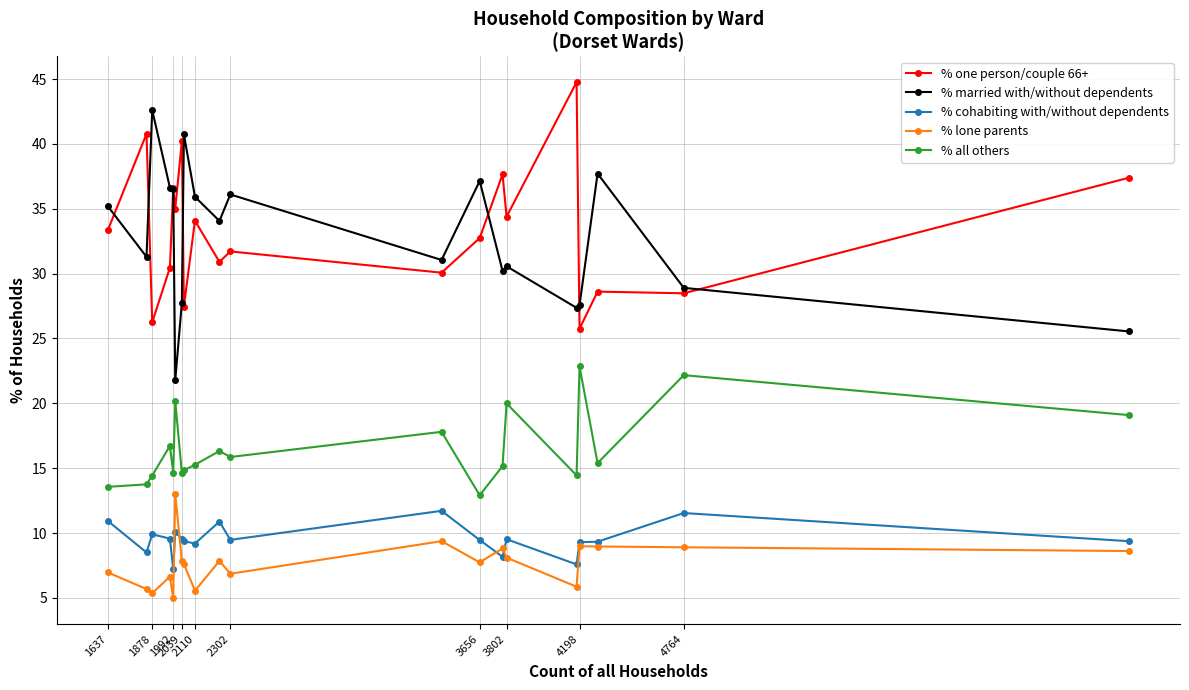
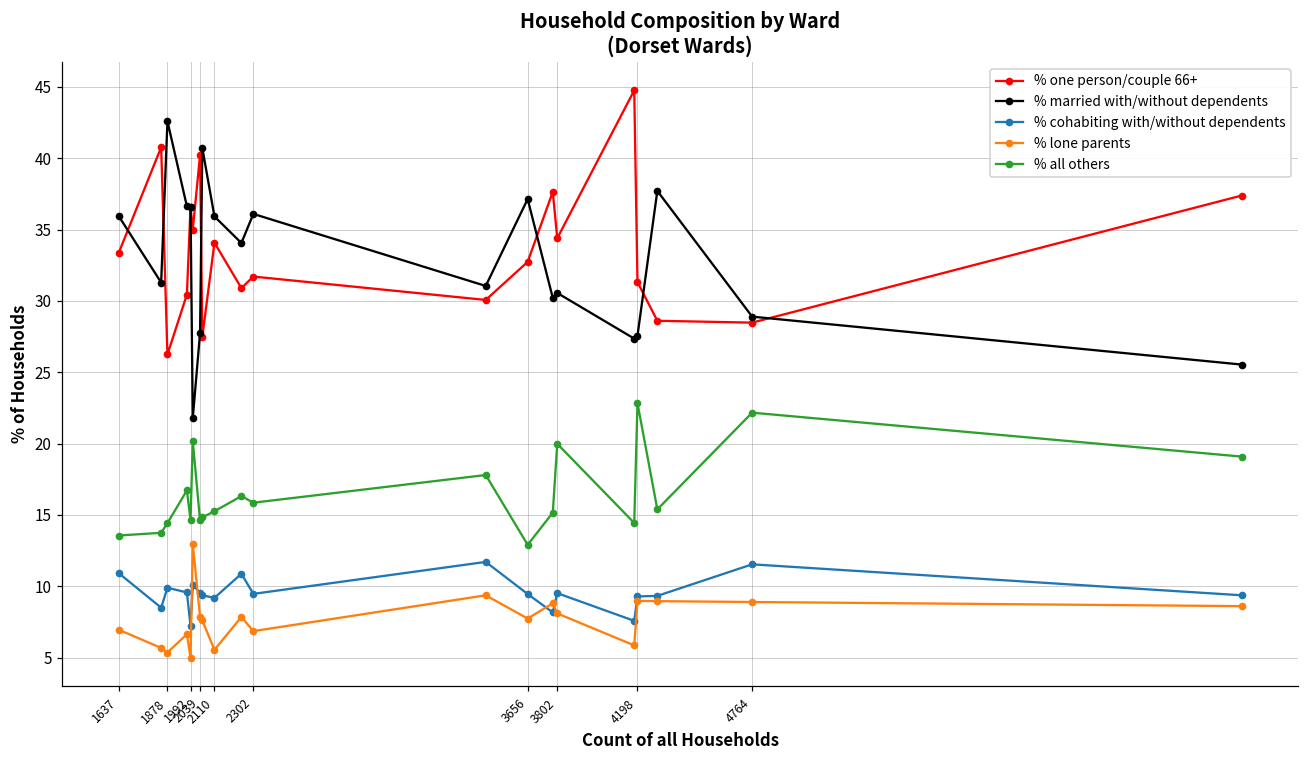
% married with/without dependents, 1637: 35.2 -> 36.0
% one person/couple 66+, 4198: 25.8 -> 31.3
